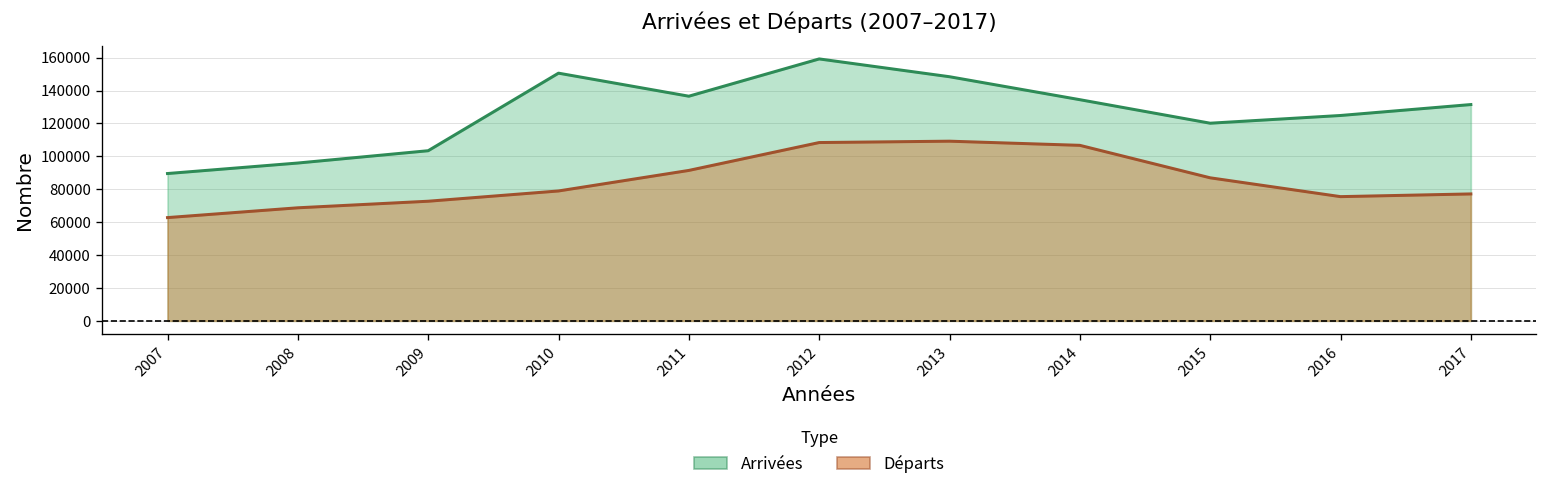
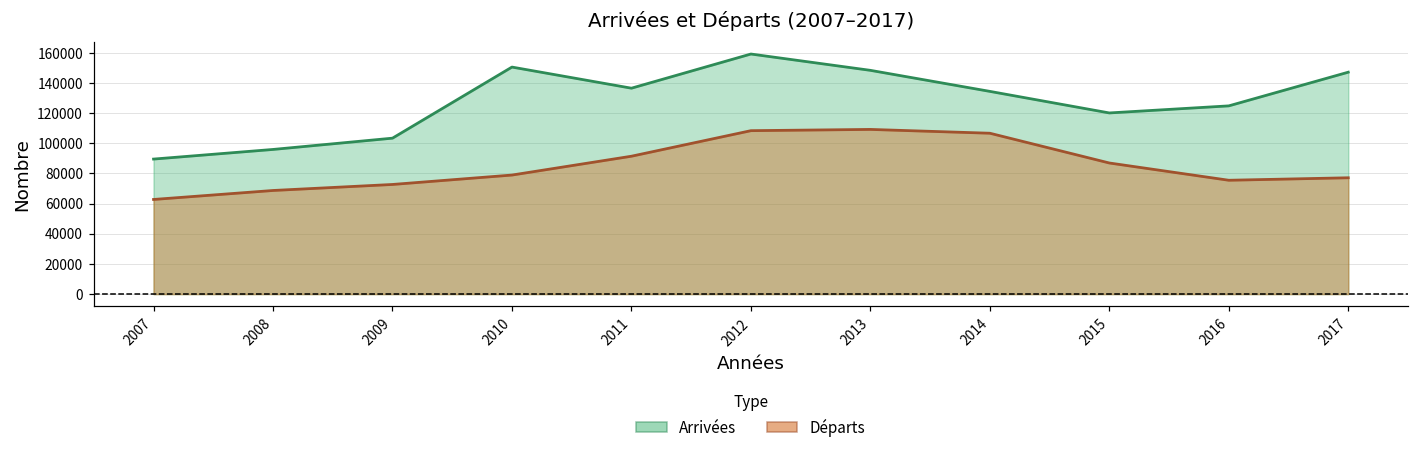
Arrivées, 2017: 131000 -> 147000
